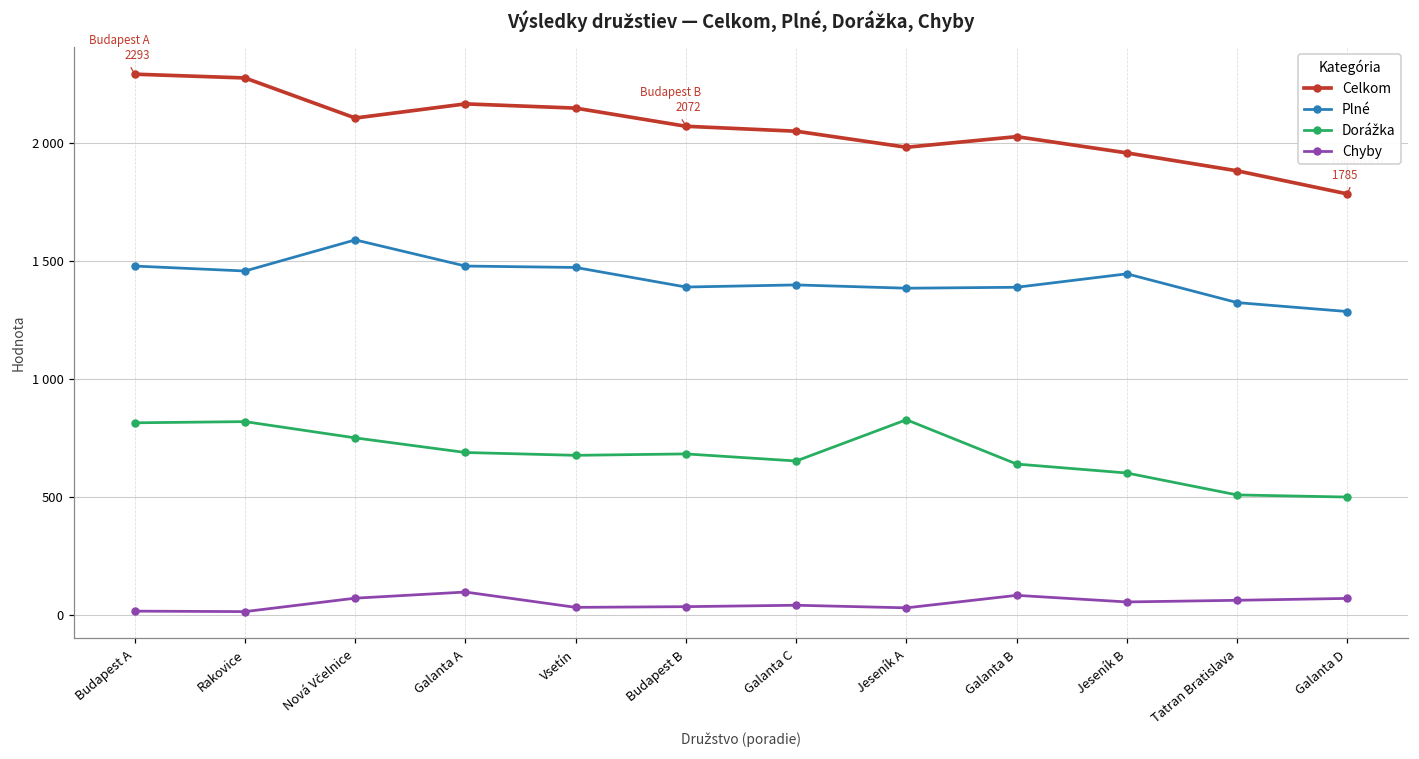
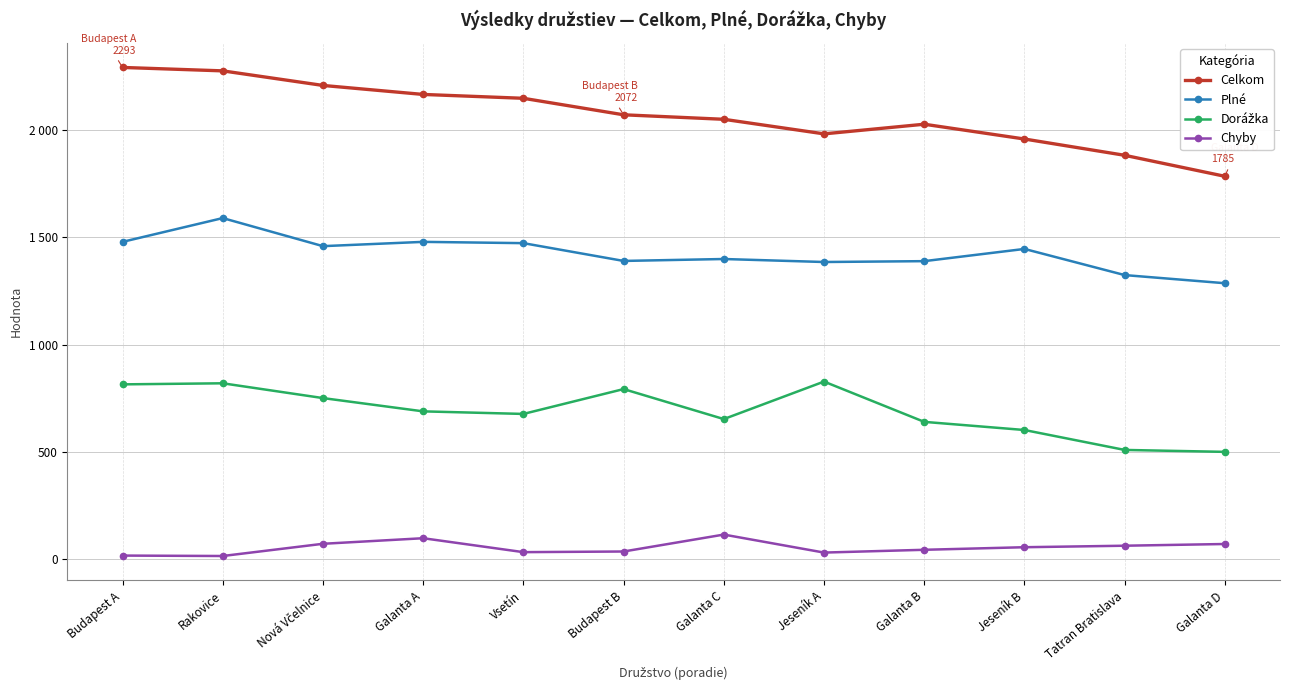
Plné, Rakovice: 1460 -> 1590
Celkom, Nová Včelnice: 2110 -> 2210
Plné, Nová Včelnice: 1590 -> 1460
Dorážka, Budapest B: 680 -> 790
Chyby, Galanta C: 40 -> 110
Chyby, Galanta B: 80 -> 40
